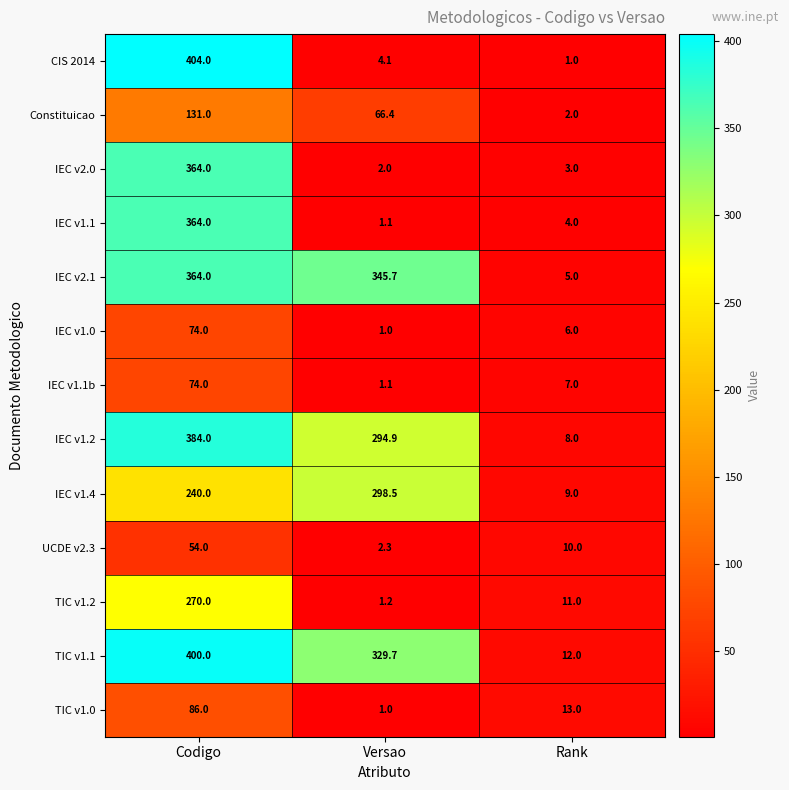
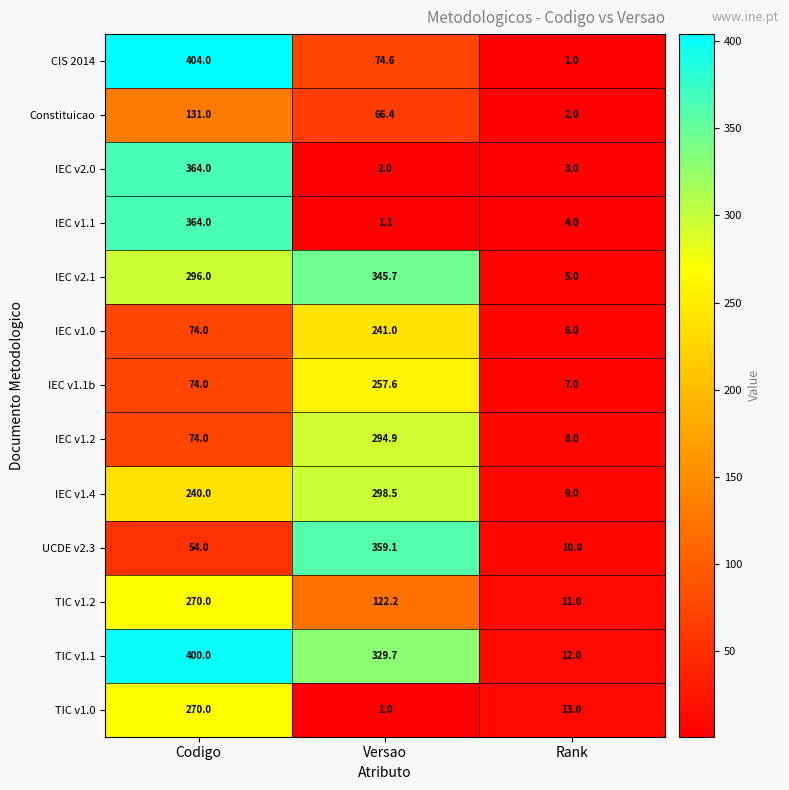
CIS 2014, Versao: 4.1 -> 74.6
IEC v2.1, Codigo: 364.0 -> 296.0
IEC v1.0, Versao: 1.0 -> 241.0
IEC v1.1b, Versao: 1.1 -> 257.6
IEC v1.2, Codigo: 384.0 -> 74.0
UCDE v2.3, Versao: 2.3 -> 359.1
TIC v1.2, Versao: 1.2 -> 122.2
TIC v1.0, Codigo: 86.0 -> 270.0
